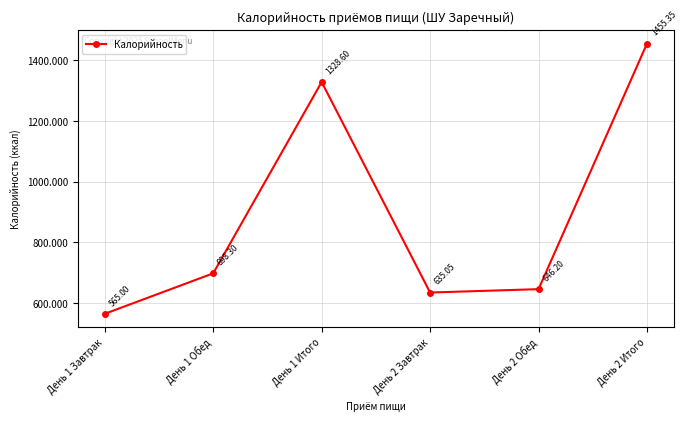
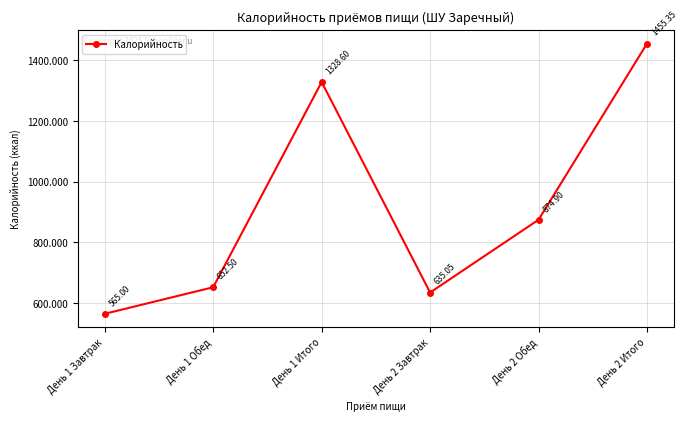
День 1 Обед: 698.30 -> 652.50
День 2 Обед: 646.20 -> 874.90
